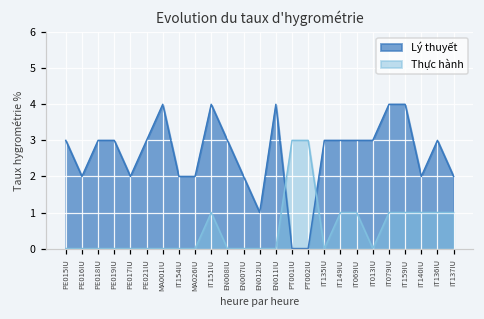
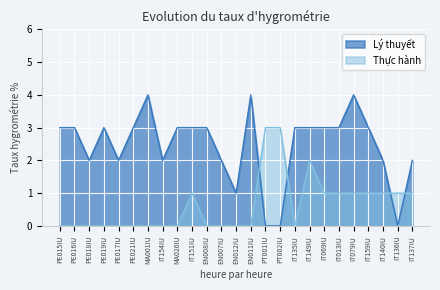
Lý thuyết, PE016IU: 2 -> 3
Lý thuyết, PE018IU: 3 -> 2
Lý thuyết, MA026IU: 2 -> 3
Lý thuyết, IT151IU: 4 -> 3
Thực hành, IT149IU: 1 -> 2
Thực hành, IT013IU: 0 -> 1
Lý thuyết, IT159IU: 4 -> 3
Lý thuyết, IT136IU: 3 -> 0
